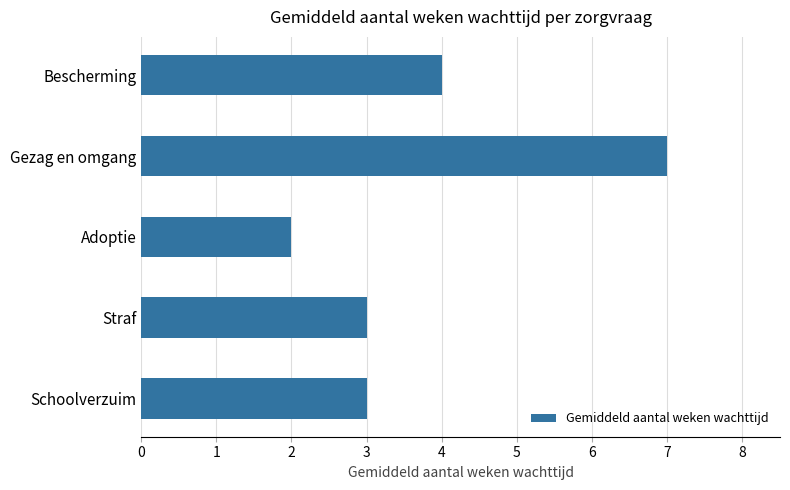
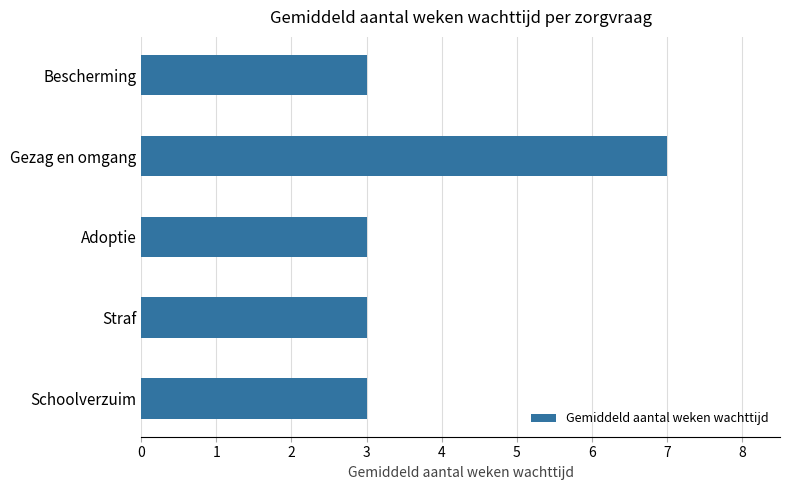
Bescherming: 4 -> 3
Adoptie: 2 -> 3
